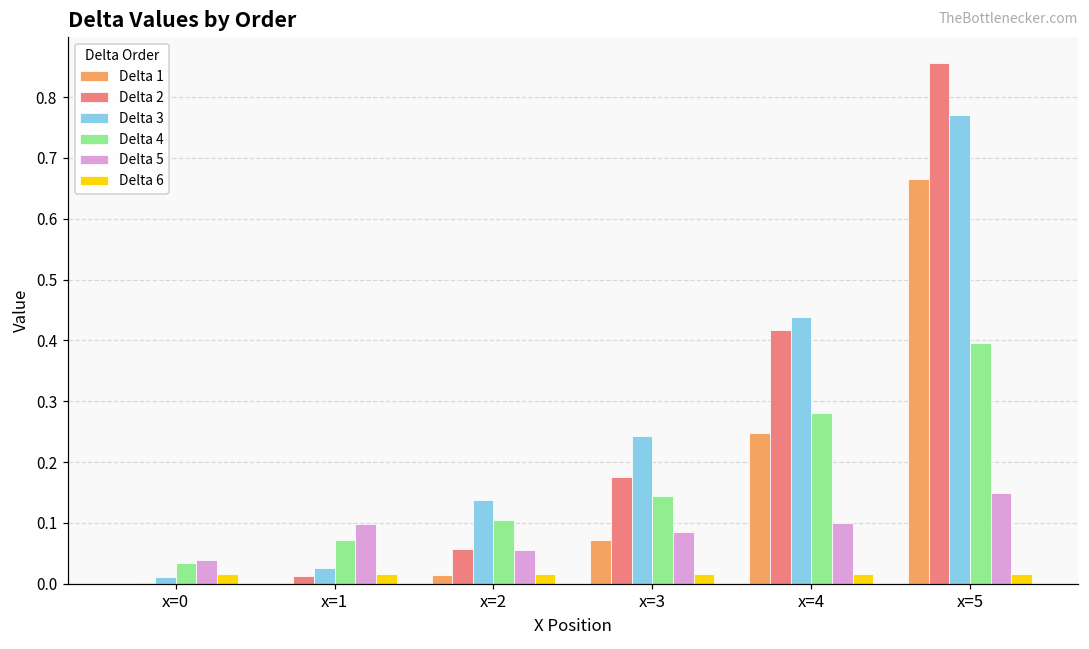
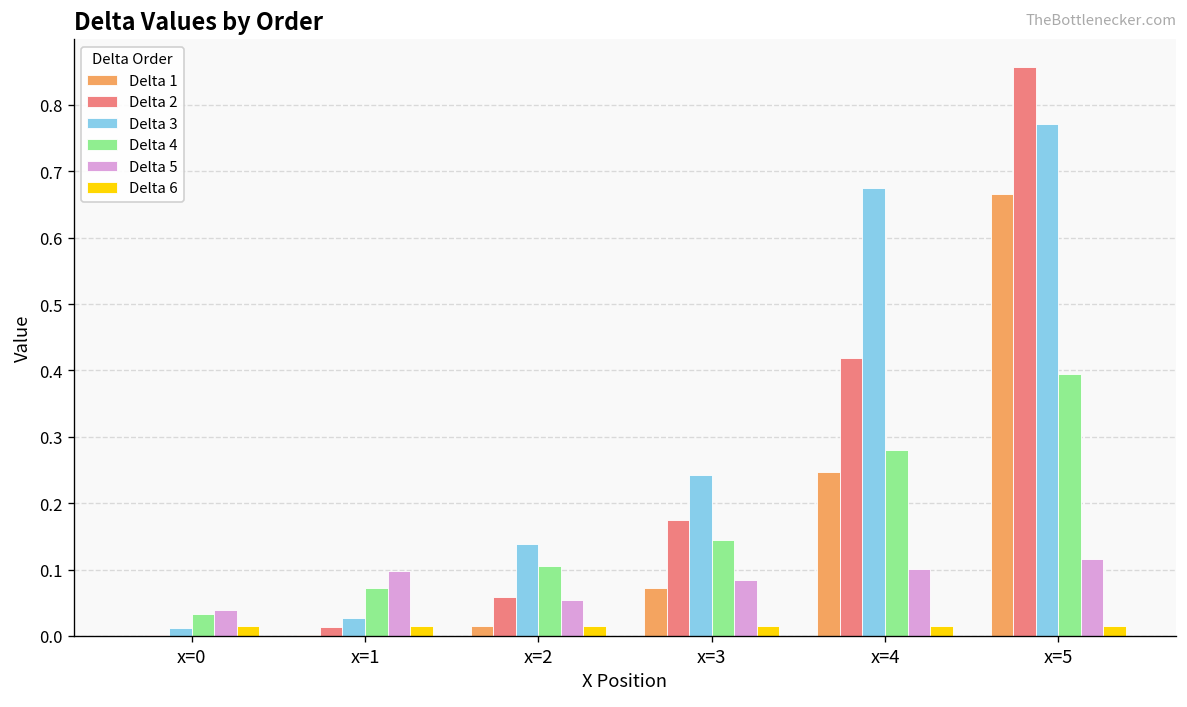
Delta 3, x=4: 0.44 -> 0.67
Delta 5, x=5: 0.15 -> 0.12
